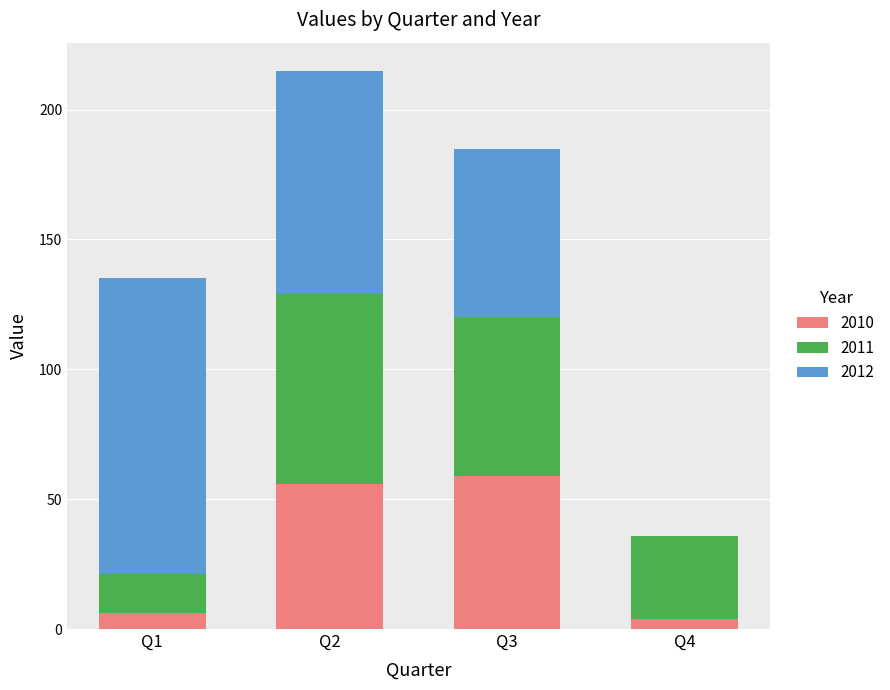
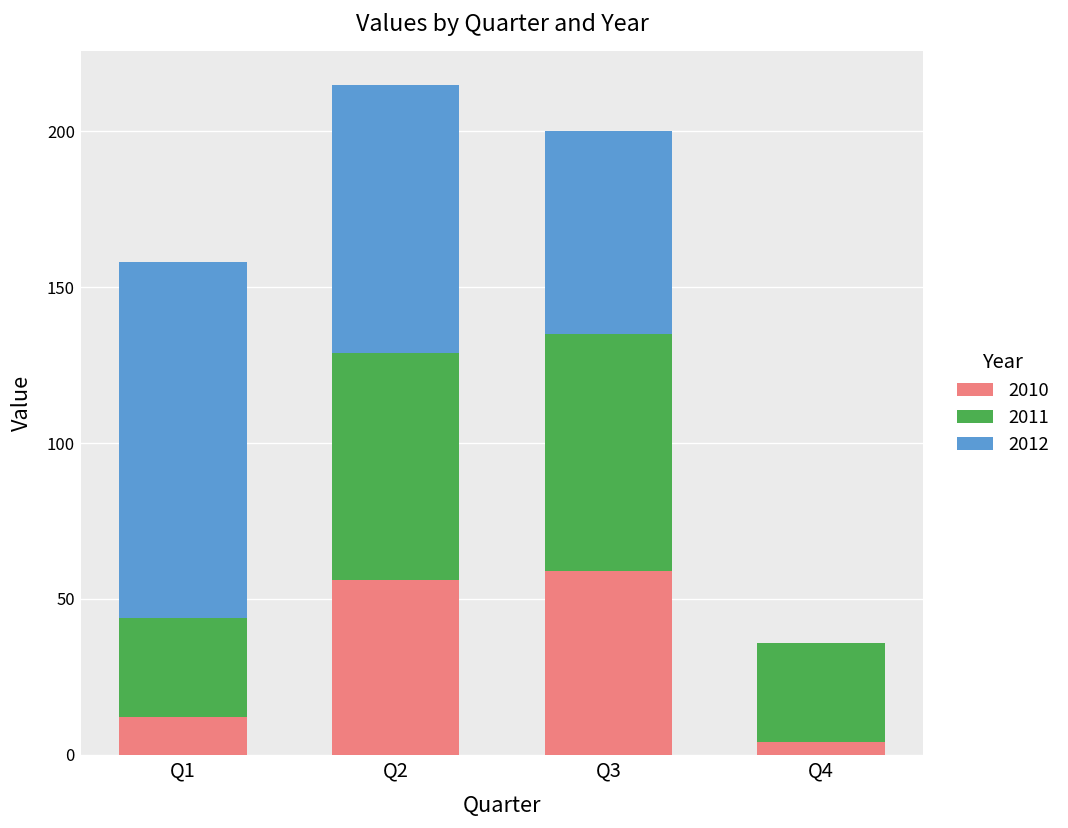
2010, Q1: 6 -> 12
2011, Q1: 15 -> 32
2011, Q3: 61 -> 76
